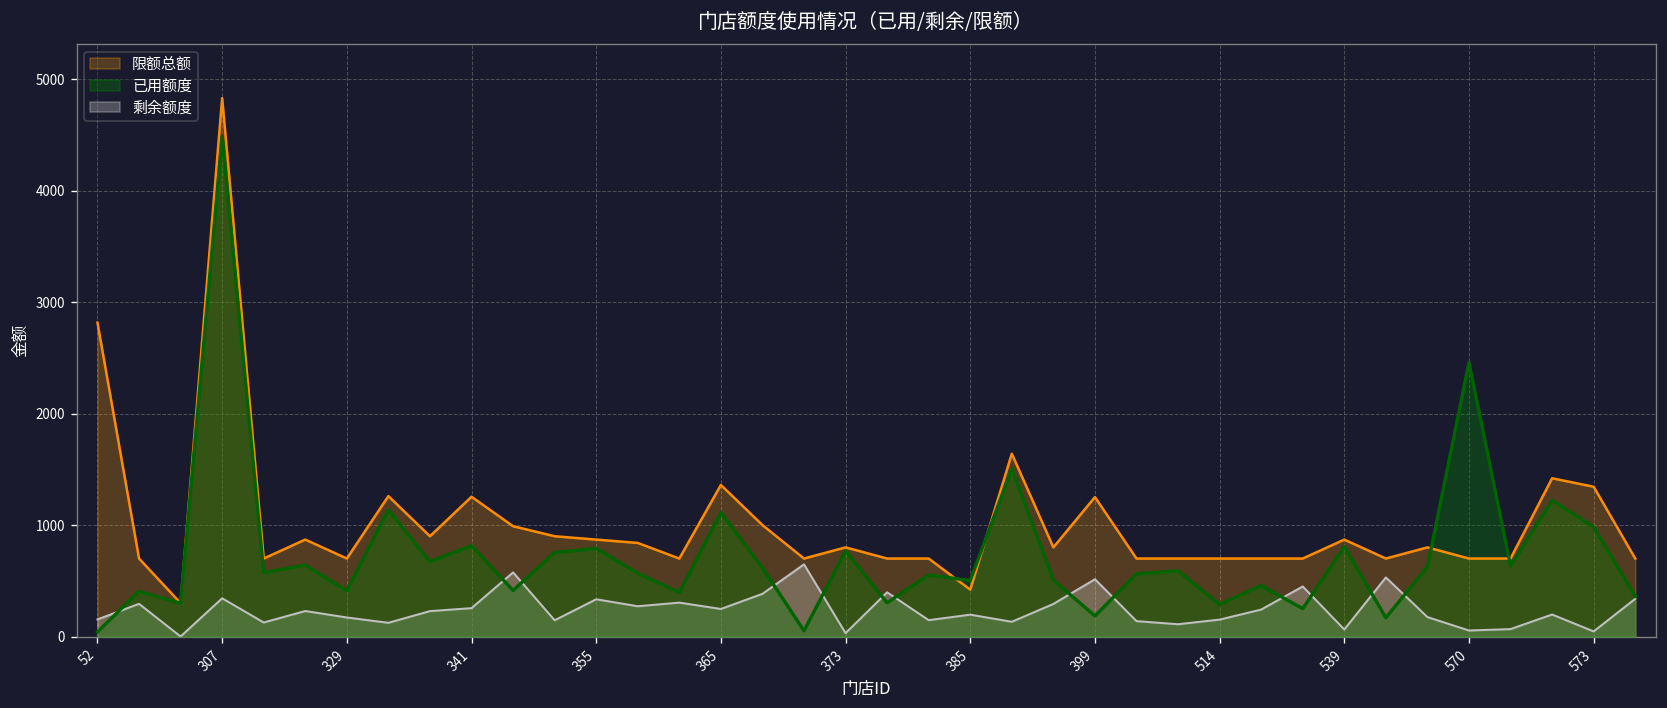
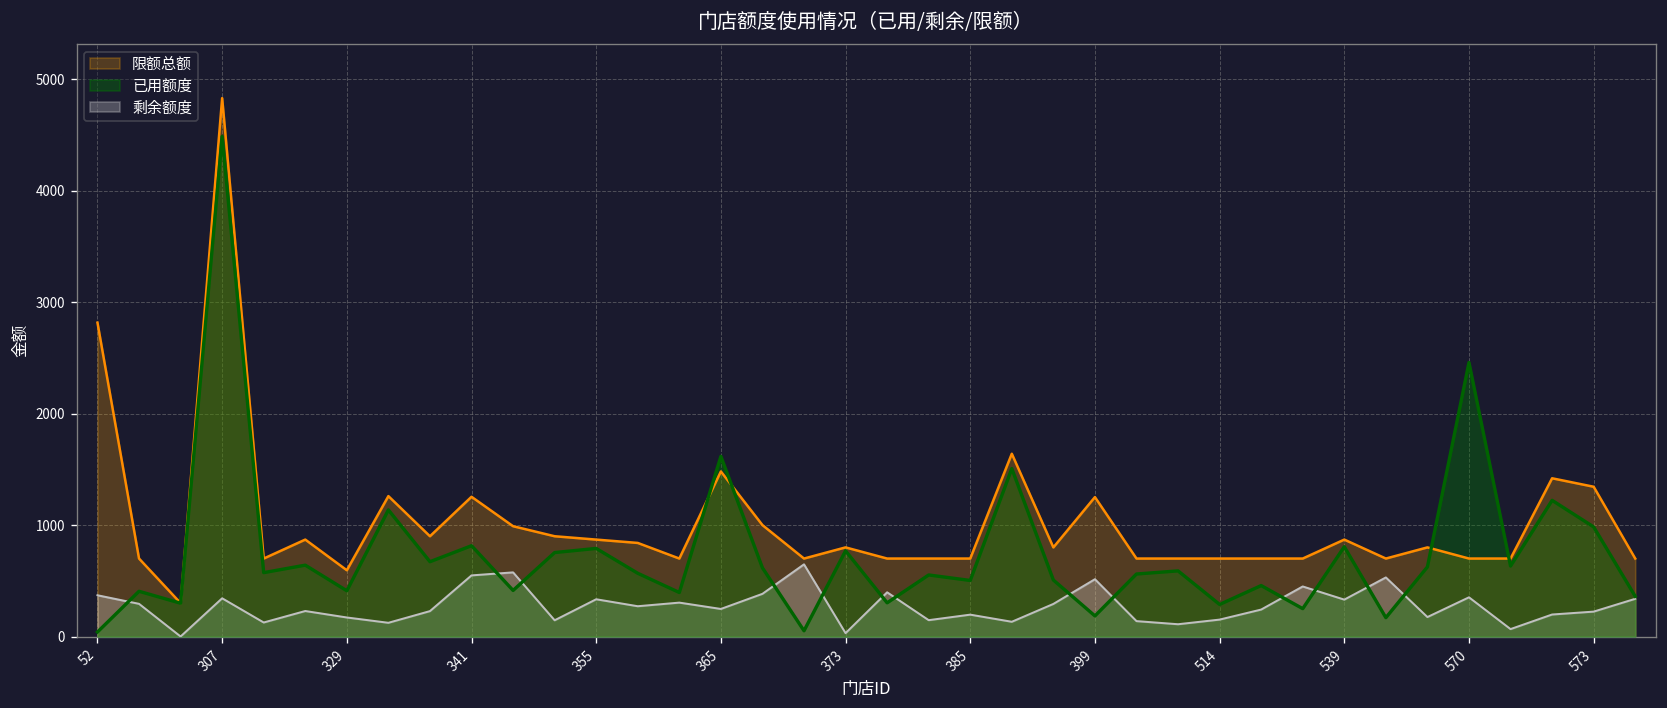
剩余额度, 52: 200 -> 400
限额总额, 329: 700 -> 600
剩余额度, 341: 300 -> 500
限额总额, 365: 1400 -> 1500
已用额度, 365: 1100 -> 1600
限额总额, 385: 400 -> 700
剩余额度, 539: 100 -> 300
剩余额度, 570: 100 -> 400
剩余额度, 573: 0 -> 200
